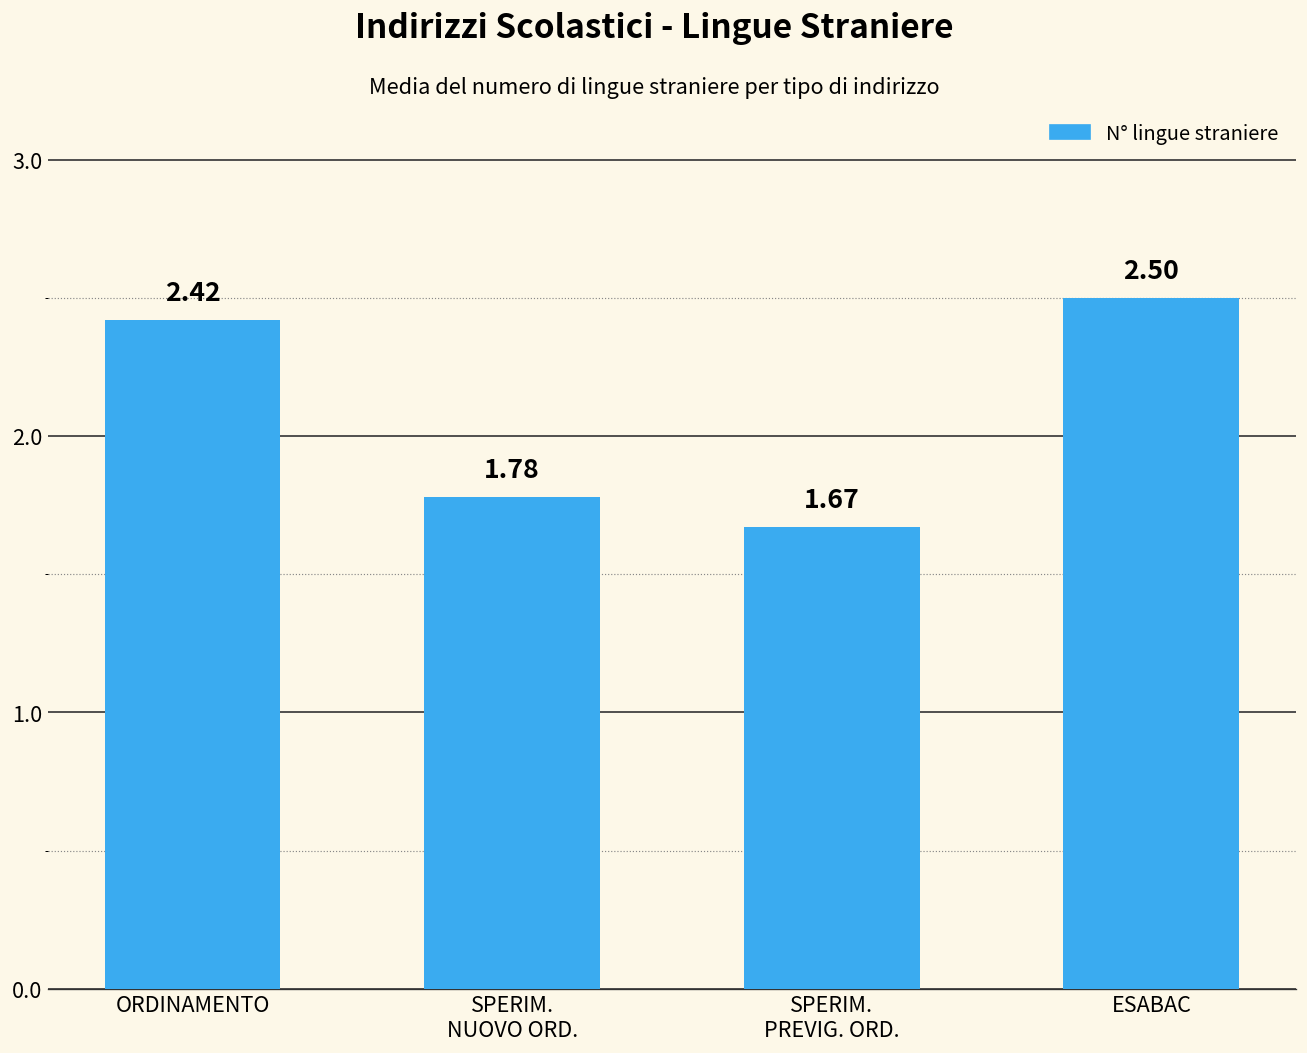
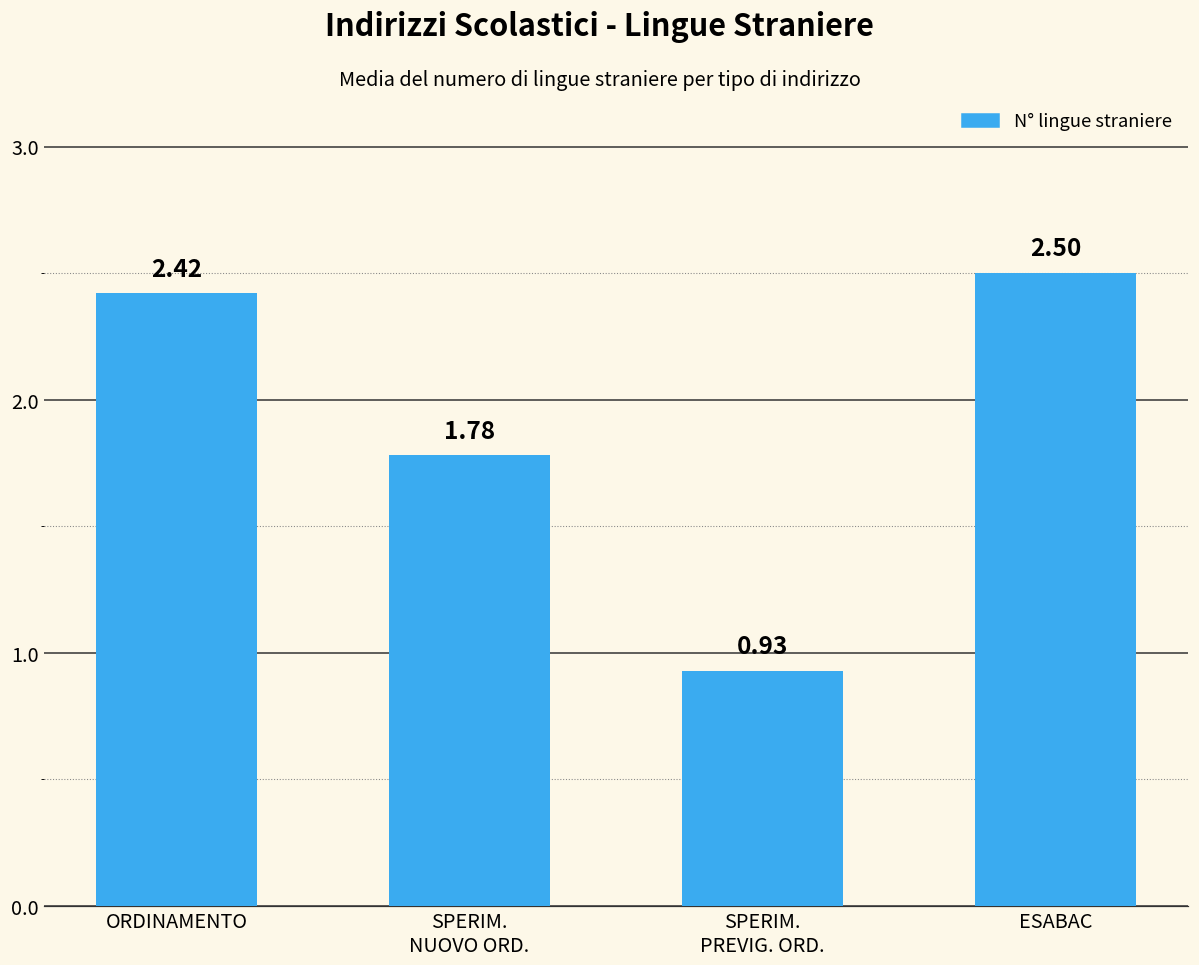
SPERIM. PREVIG. ORD.: 1.67 -> 0.93
